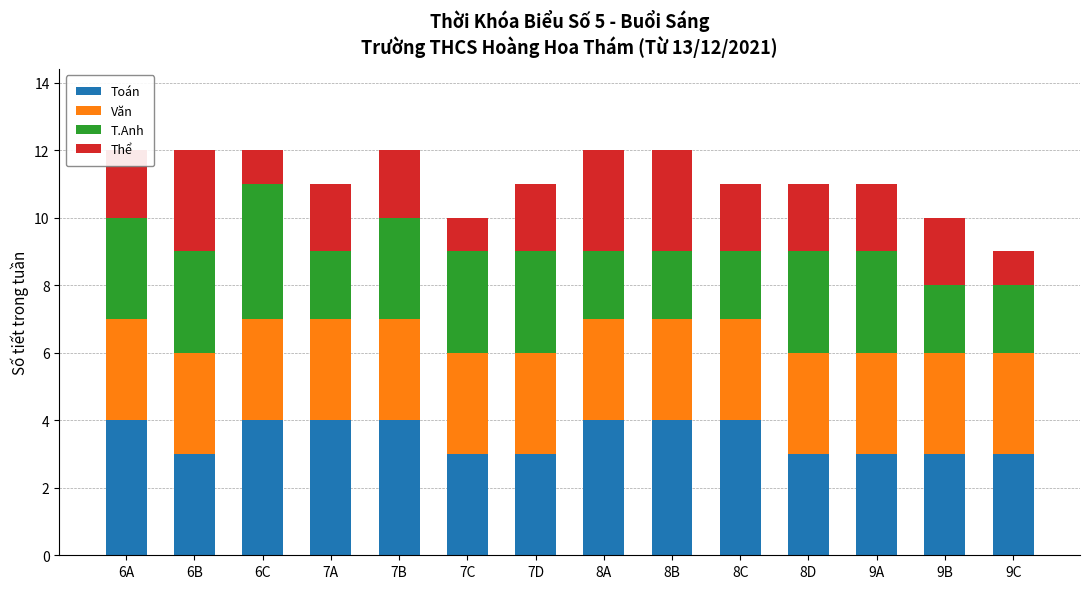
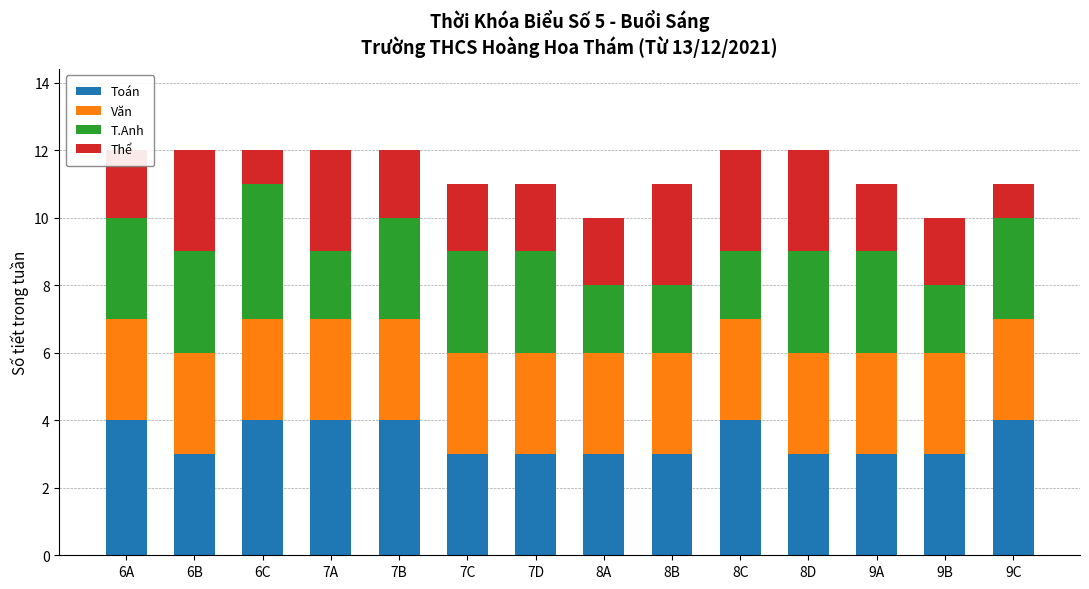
Thể, 7A: 2 -> 3
Thể, 7C: 1 -> 2
Toán, 8A: 4 -> 3
Thể, 8A: 3 -> 2
Toán, 8B: 4 -> 3
Thể, 8C: 2 -> 3
Thể, 8D: 2 -> 3
Toán, 9C: 3 -> 4
T.Anh, 9C: 2 -> 3
